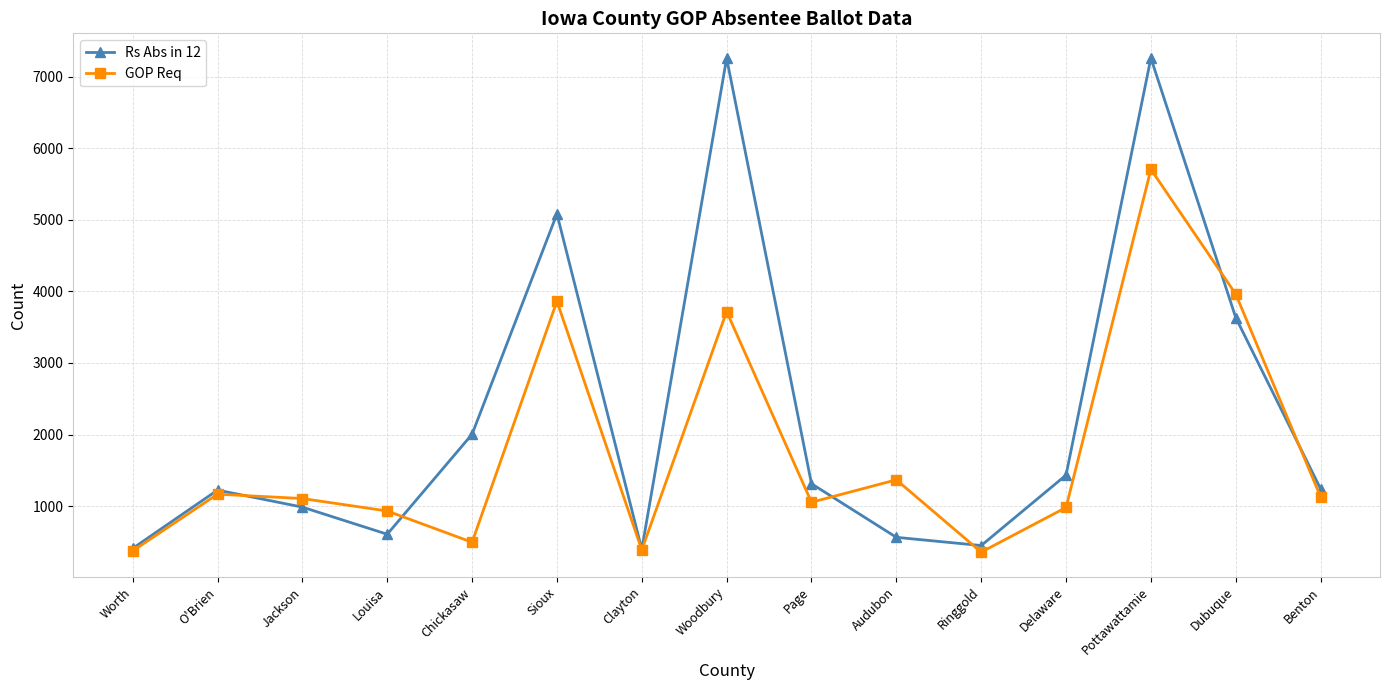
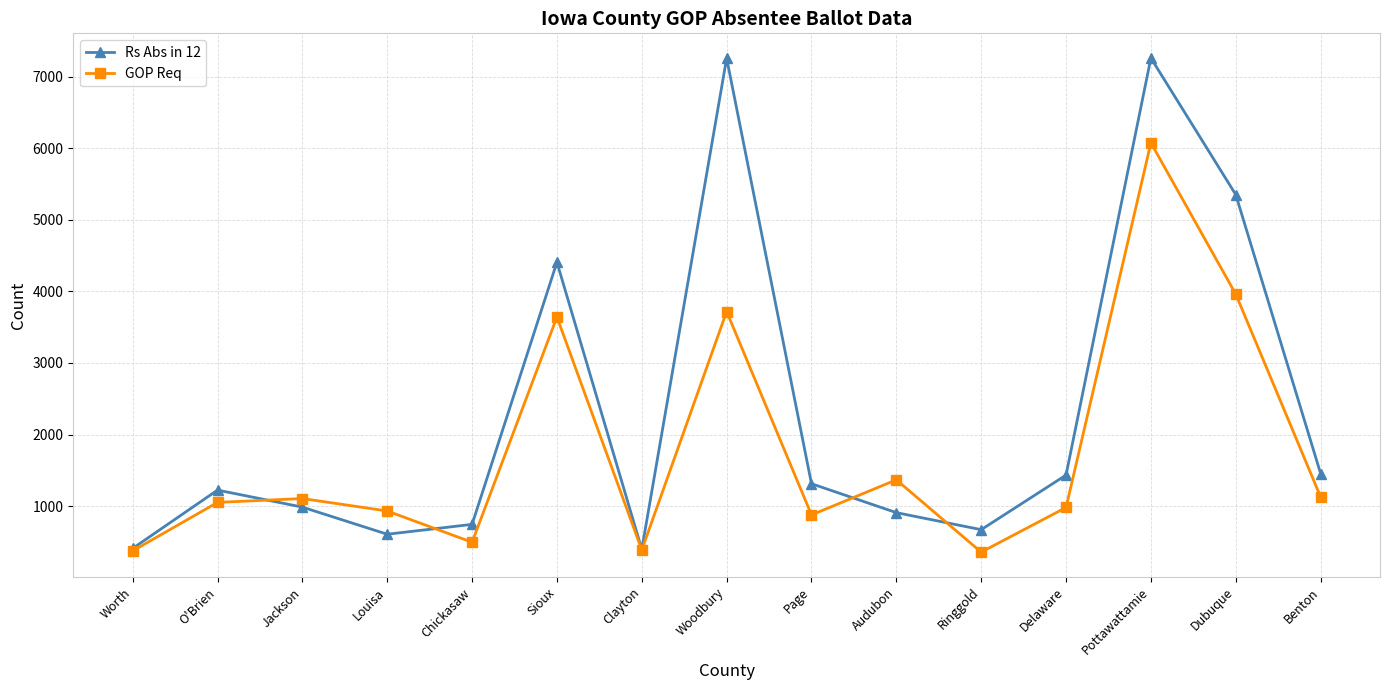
GOP Req, O'Brien: 1200 -> 1100
Rs Abs in 12, Chickasaw: 2000 -> 700
Rs Abs in 12, Sioux: 5100 -> 4400
GOP Req, Sioux: 3900 -> 3600
GOP Req, Page: 1100 -> 900
Rs Abs in 12, Audubon: 600 -> 900
Rs Abs in 12, Ringgold: 400 -> 700
GOP Req, Pottawattamie: 5700 -> 6100
Rs Abs in 12, Dubuque: 3600 -> 5400
Rs Abs in 12, Benton: 1200 -> 1500
